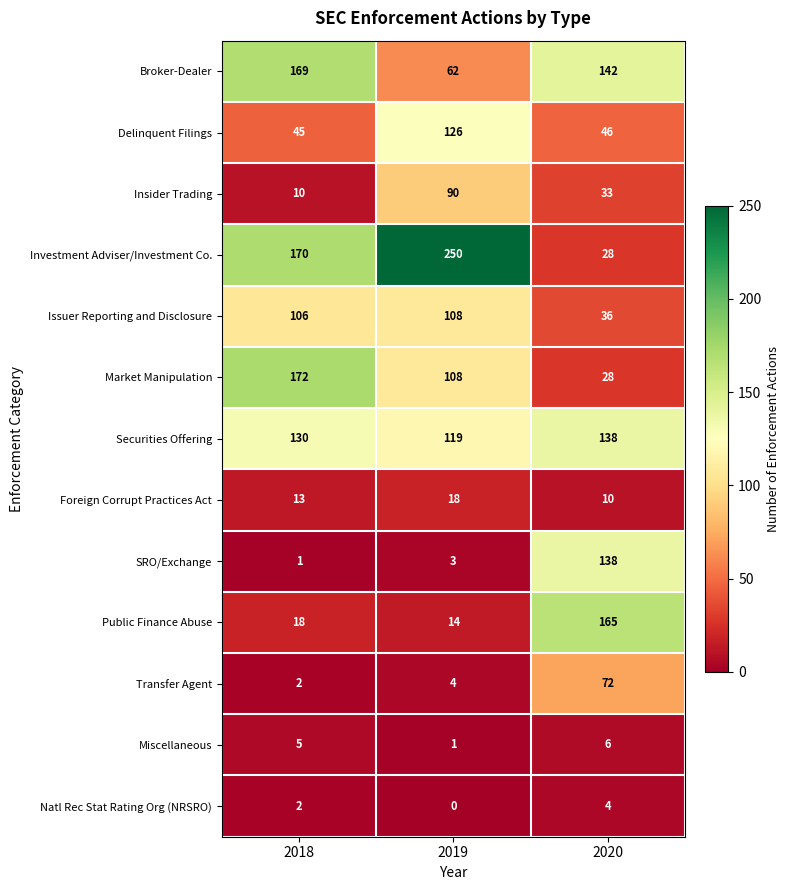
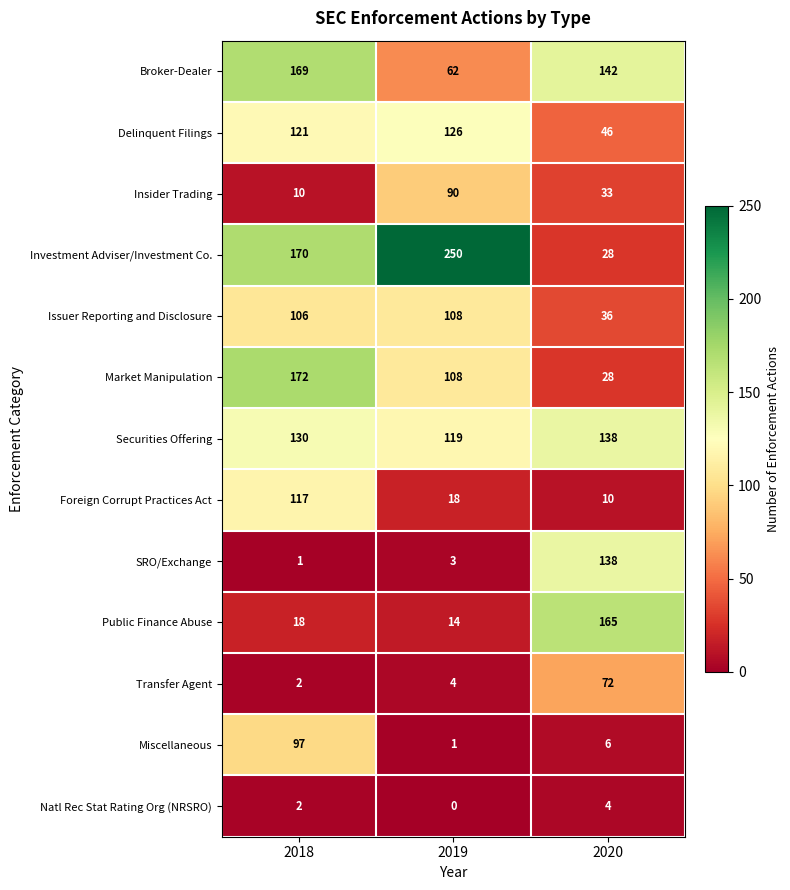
Delinquent Filings, 2018: 45 -> 121
Foreign Corrupt Practices Act, 2018: 13 -> 117
Miscellaneous, 2018: 5 -> 97
